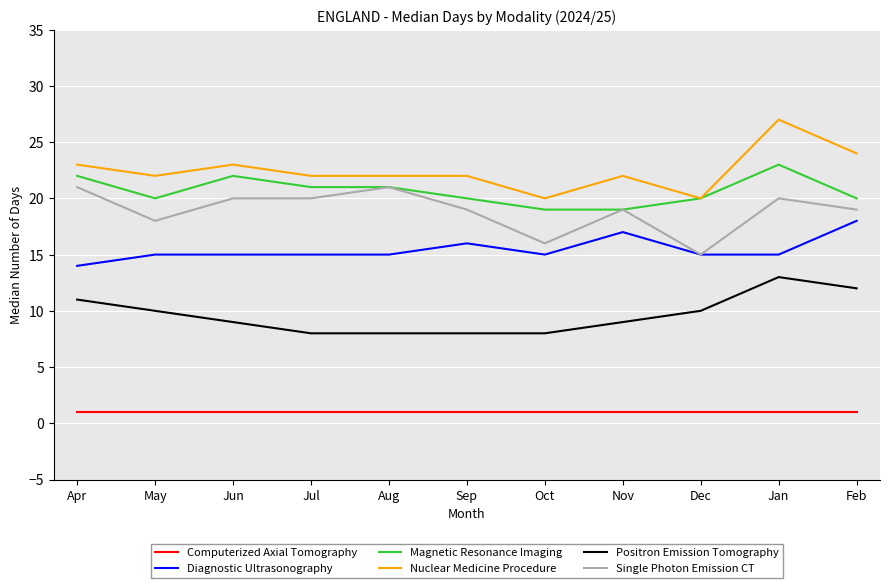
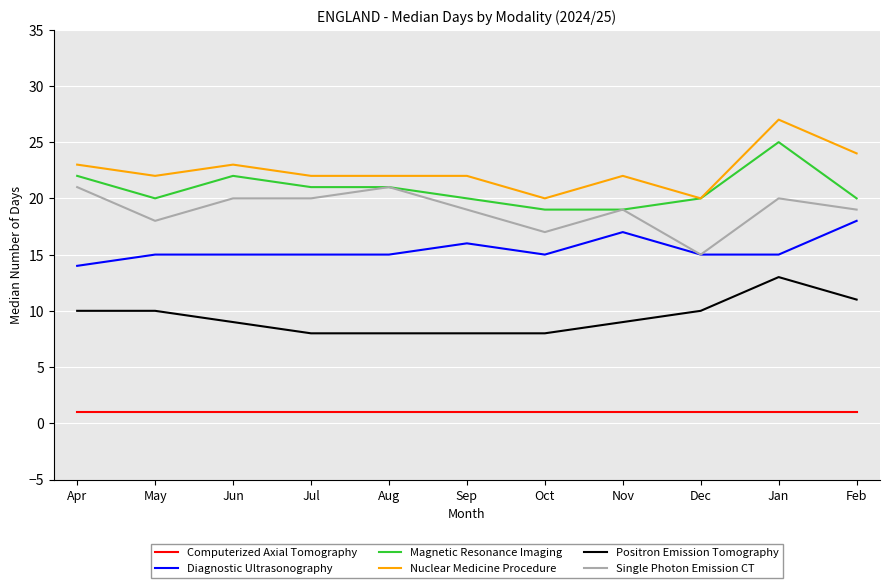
Positron Emission Tomography, Apr: 11 -> 10
Single Photon Emission CT, Oct: 16 -> 17
Magnetic Resonance Imaging, Jan: 23 -> 25
Positron Emission Tomography, Feb: 12 -> 11
